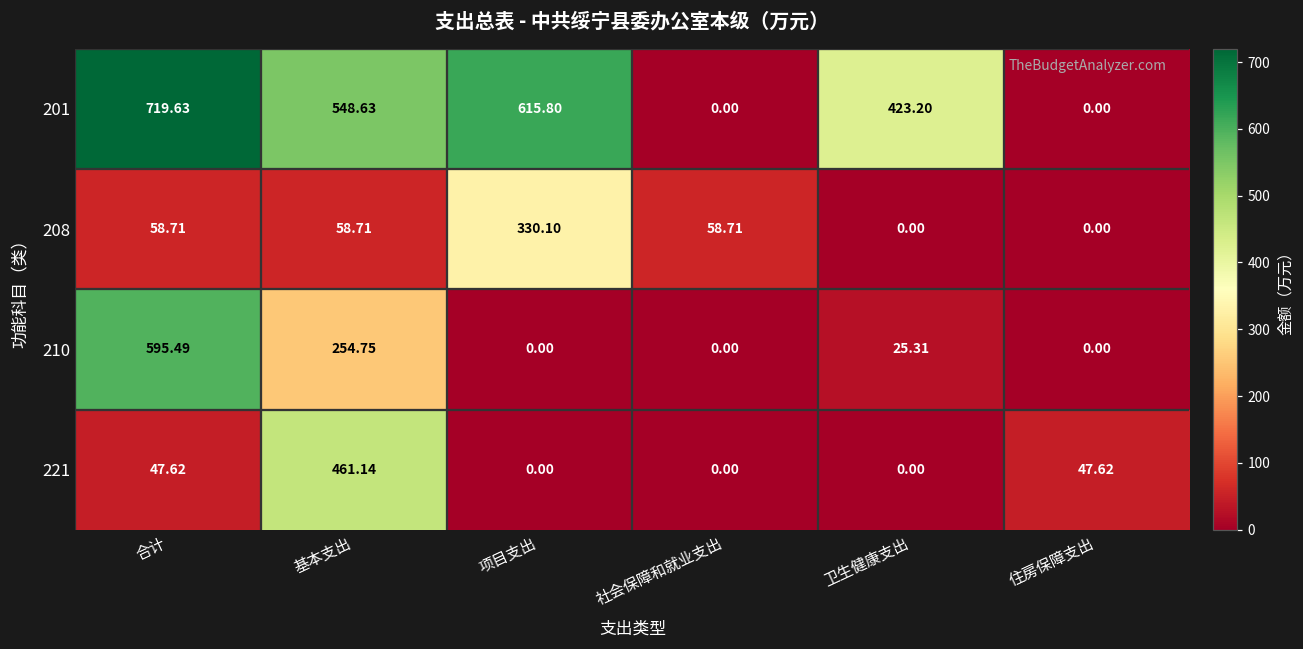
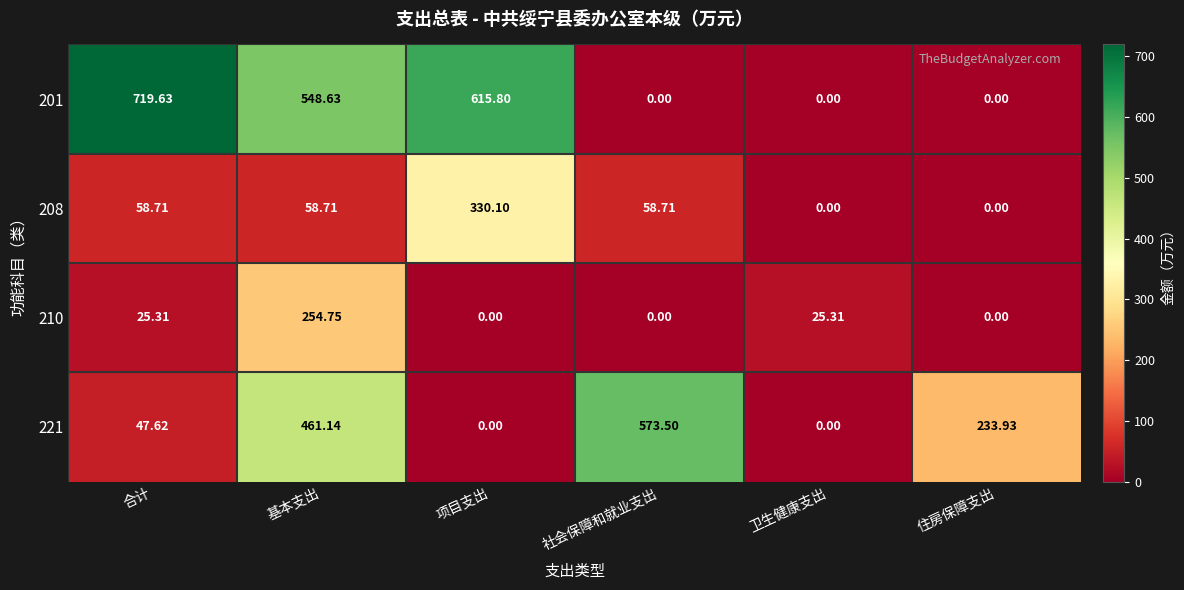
201, 卫生健康支出: 423.20 -> 0.00
210, 合计: 595.49 -> 25.31
221, 社会保障和就业支出: 0.00 -> 573.50
221, 住房保障支出: 47.62 -> 233.93
